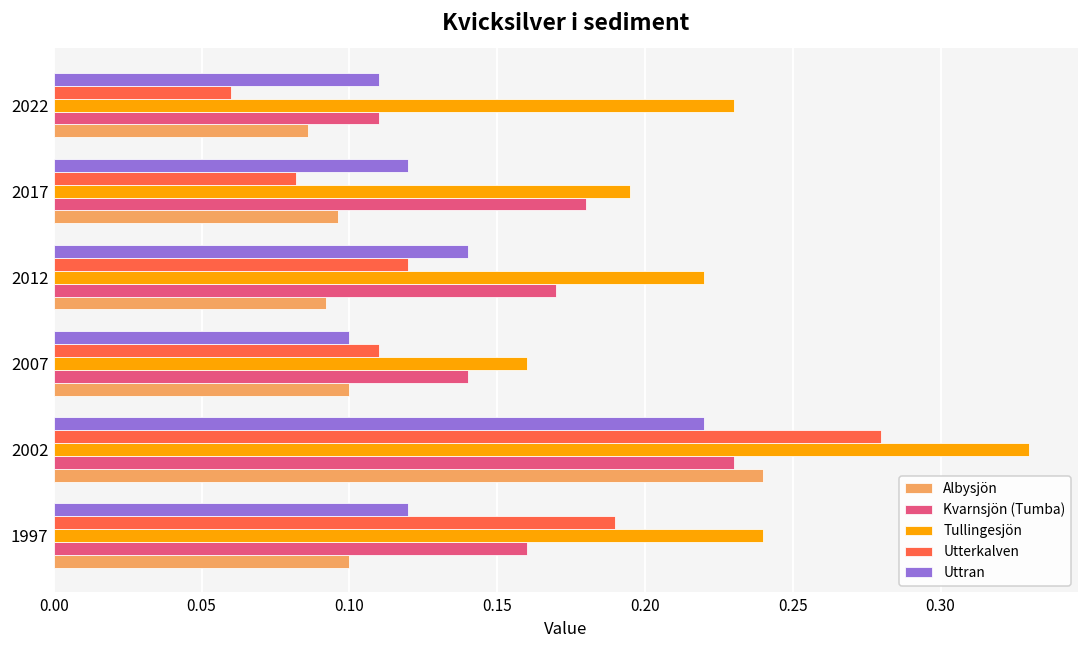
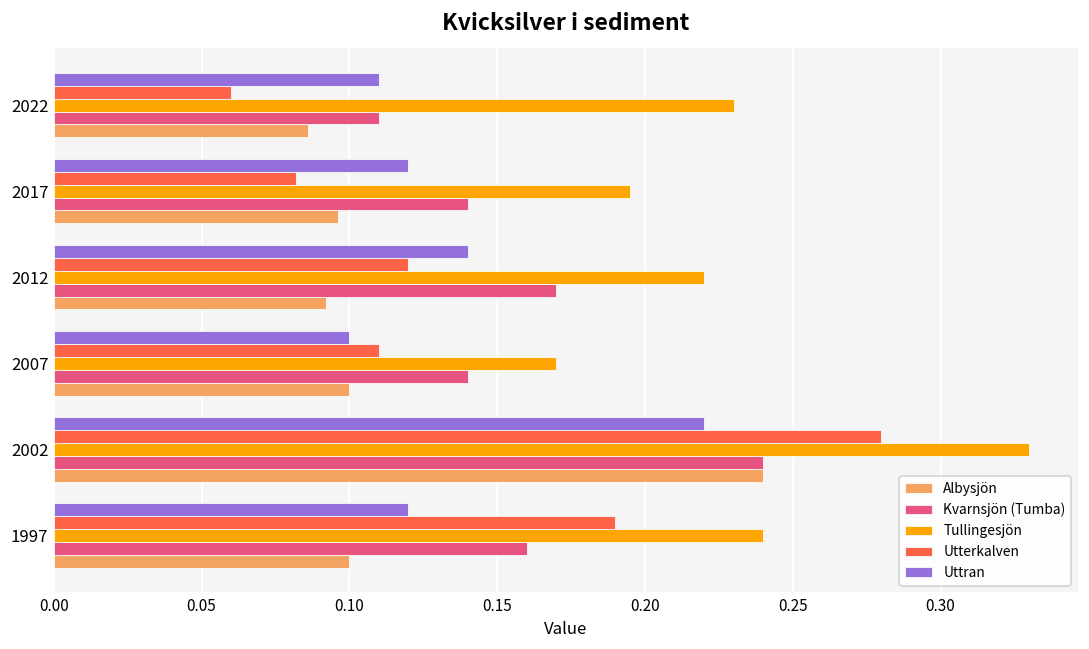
Kvarnsjön (Tumba), 2017: 0.18 -> 0.14
Tullingesjön, 2007: 0.16 -> 0.17
Kvarnsjön (Tumba), 2002: 0.23 -> 0.24
